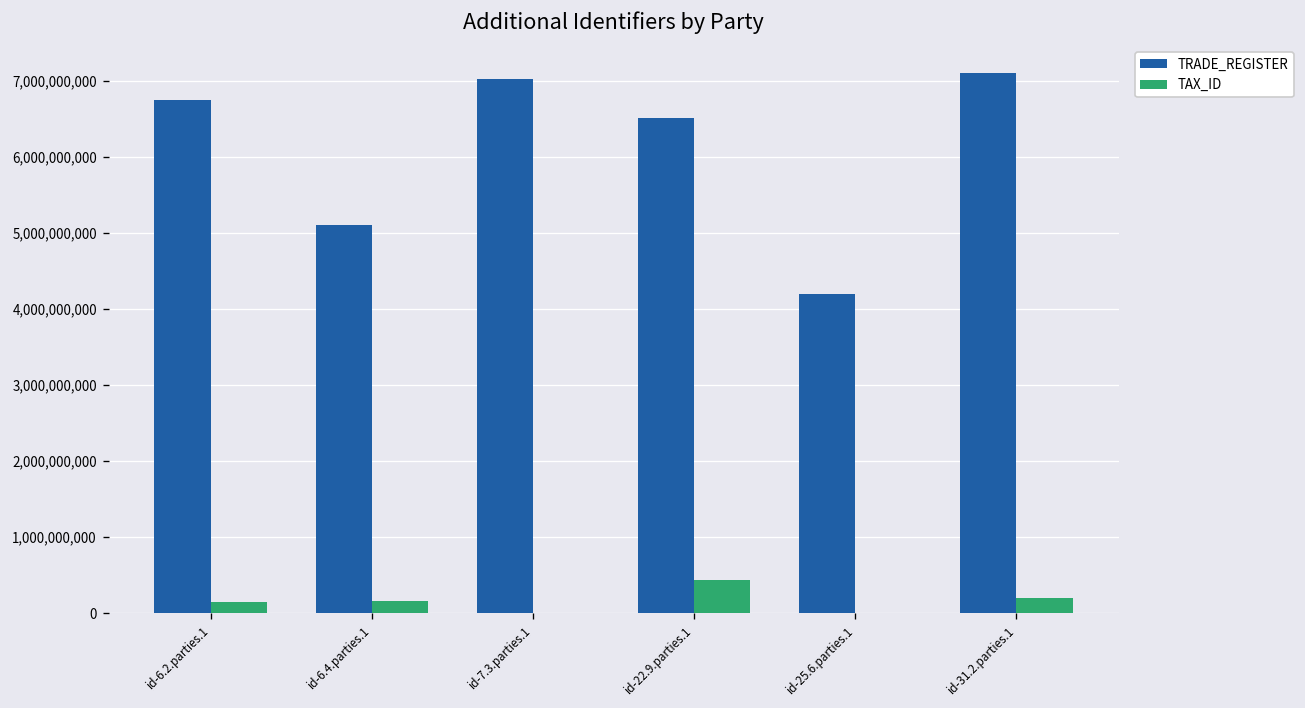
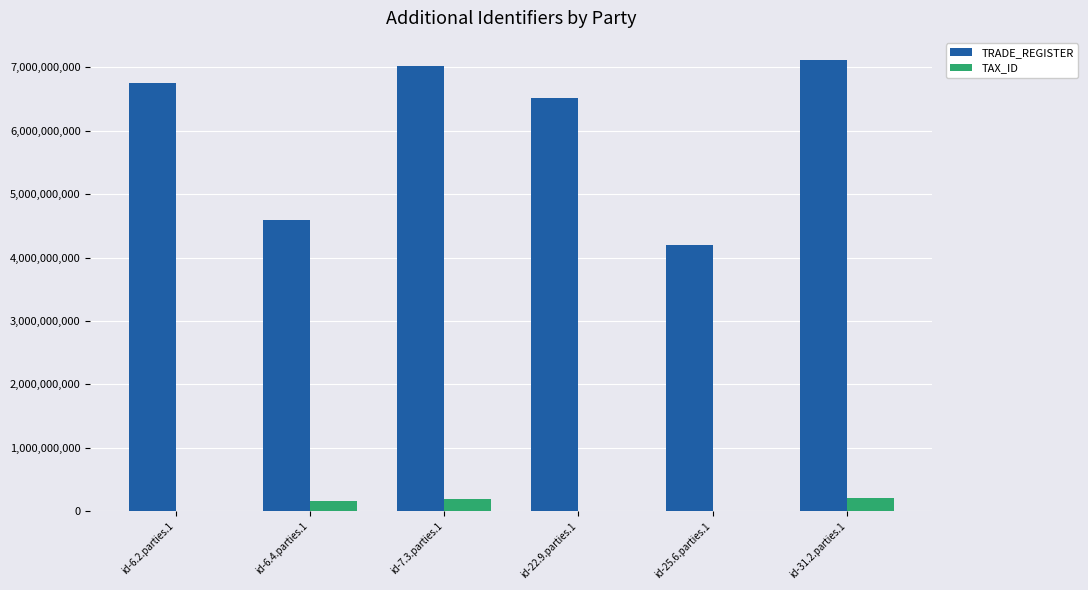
TAX_ID, id-6.2.parties.1: 200,000,000 -> 0
TRADE_REGISTER, id-6.4.parties.1: 5,100,000,000 -> 4,600,000,000
TAX_ID, id-7.3.parties.1: 0 -> 200,000,000
TAX_ID, id-22.9.parties.1: 400,000,000 -> 0
